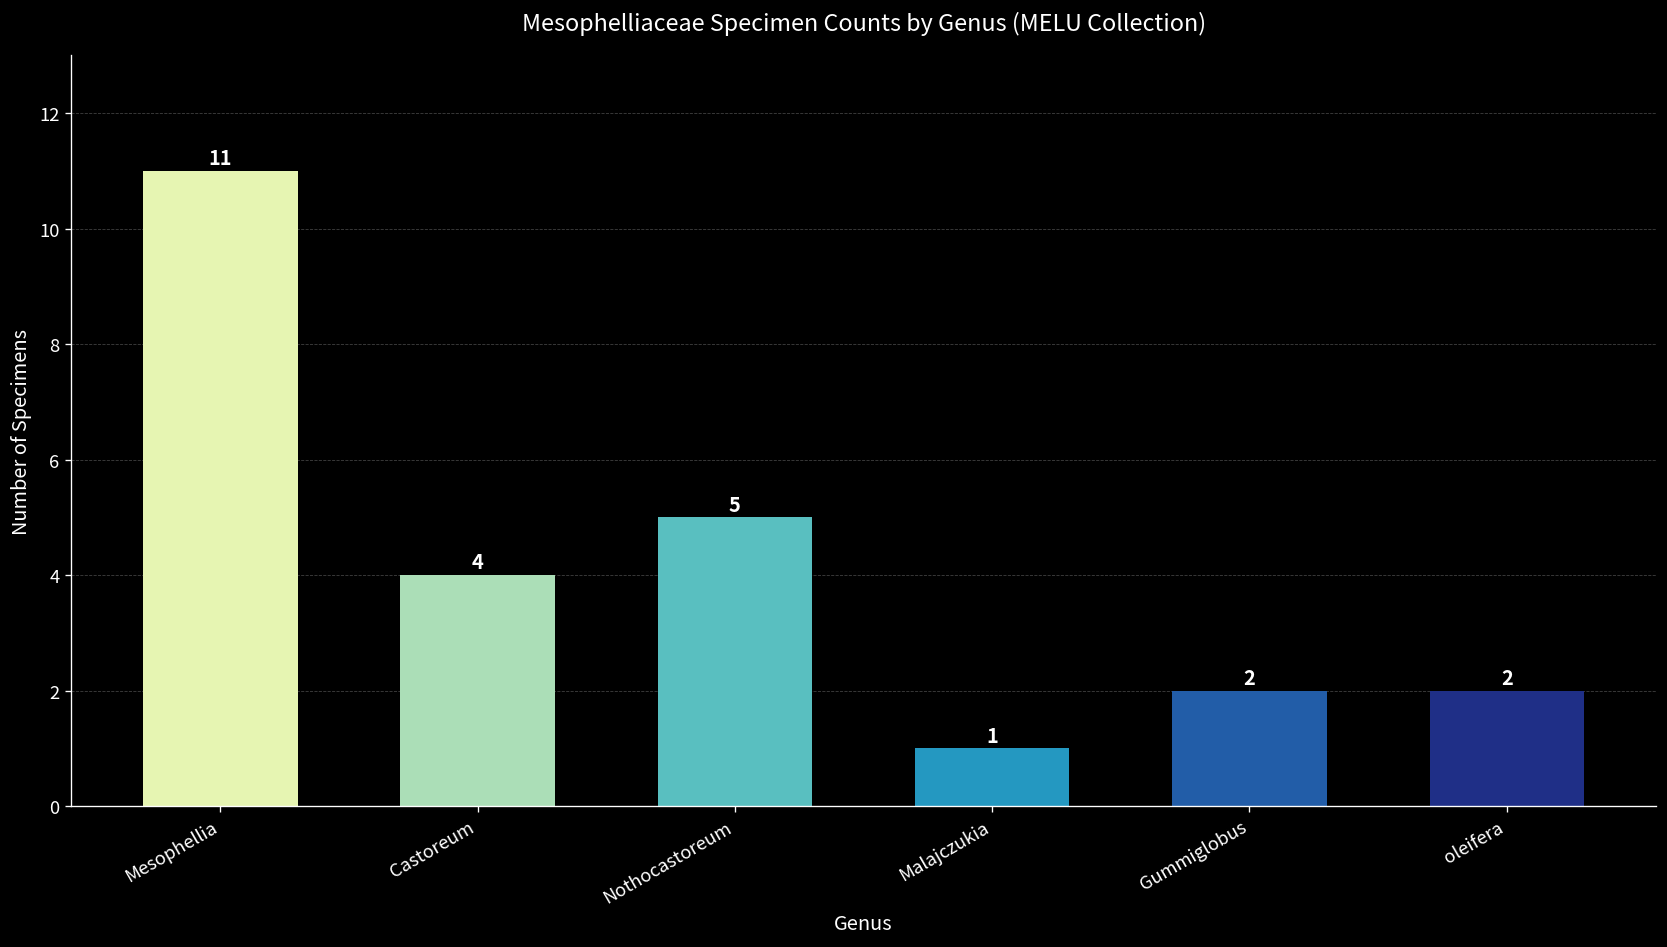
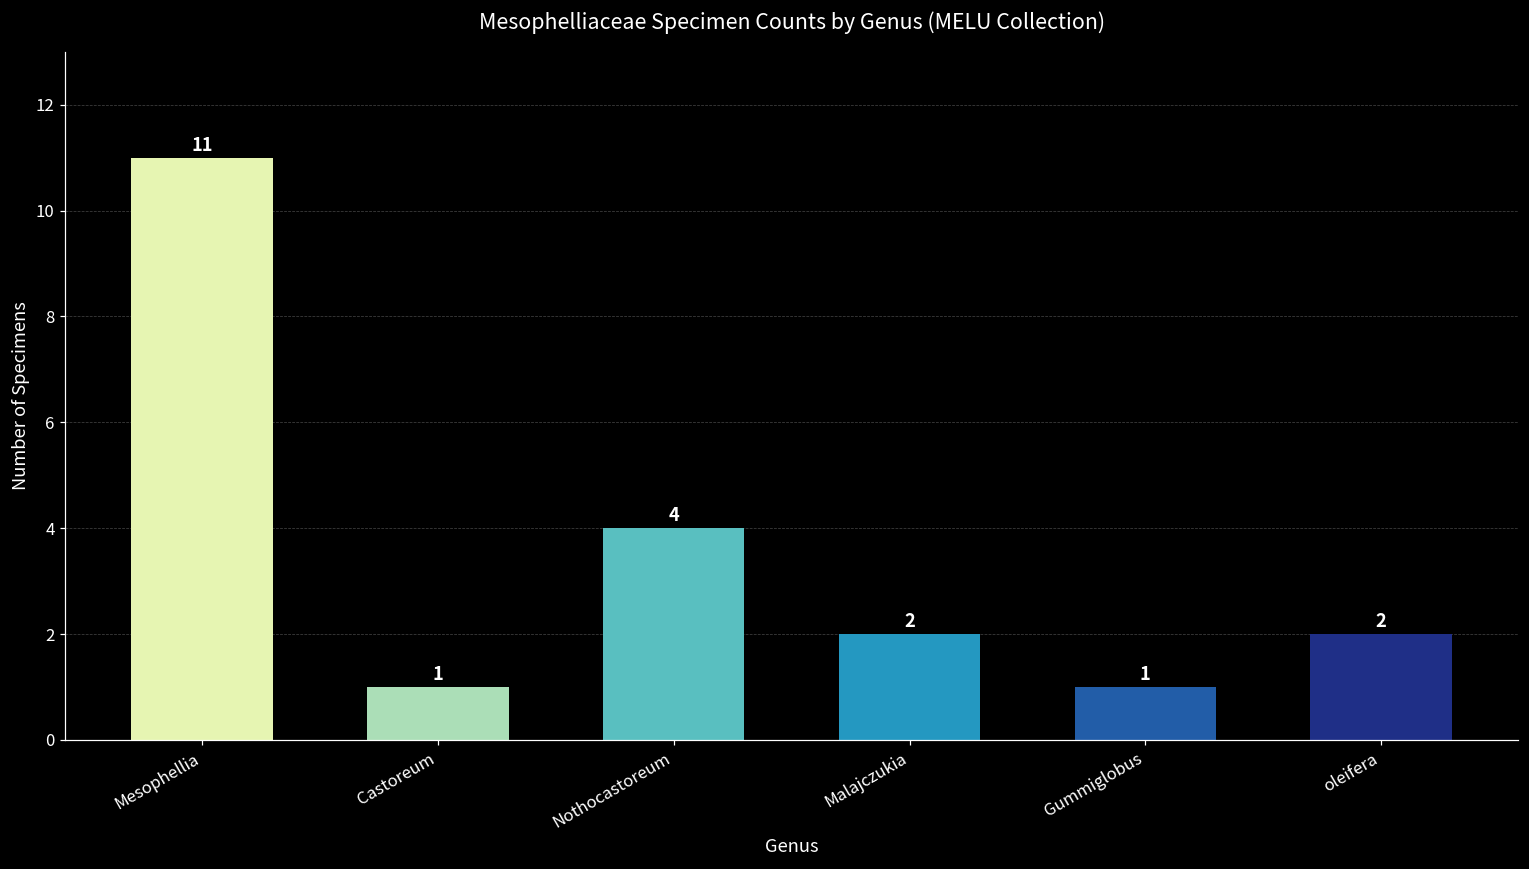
Castoreum: 4 -> 1
Nothocastoreum: 5 -> 4
Malajczukia: 1 -> 2
Gummiglobus: 2 -> 1
